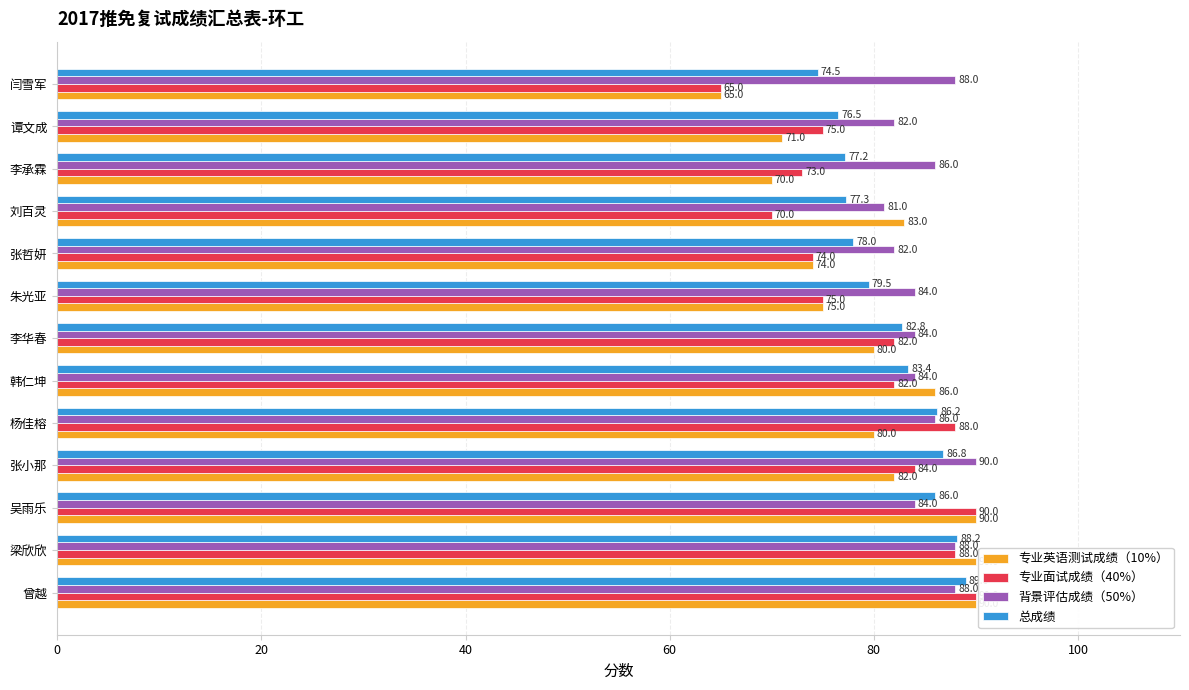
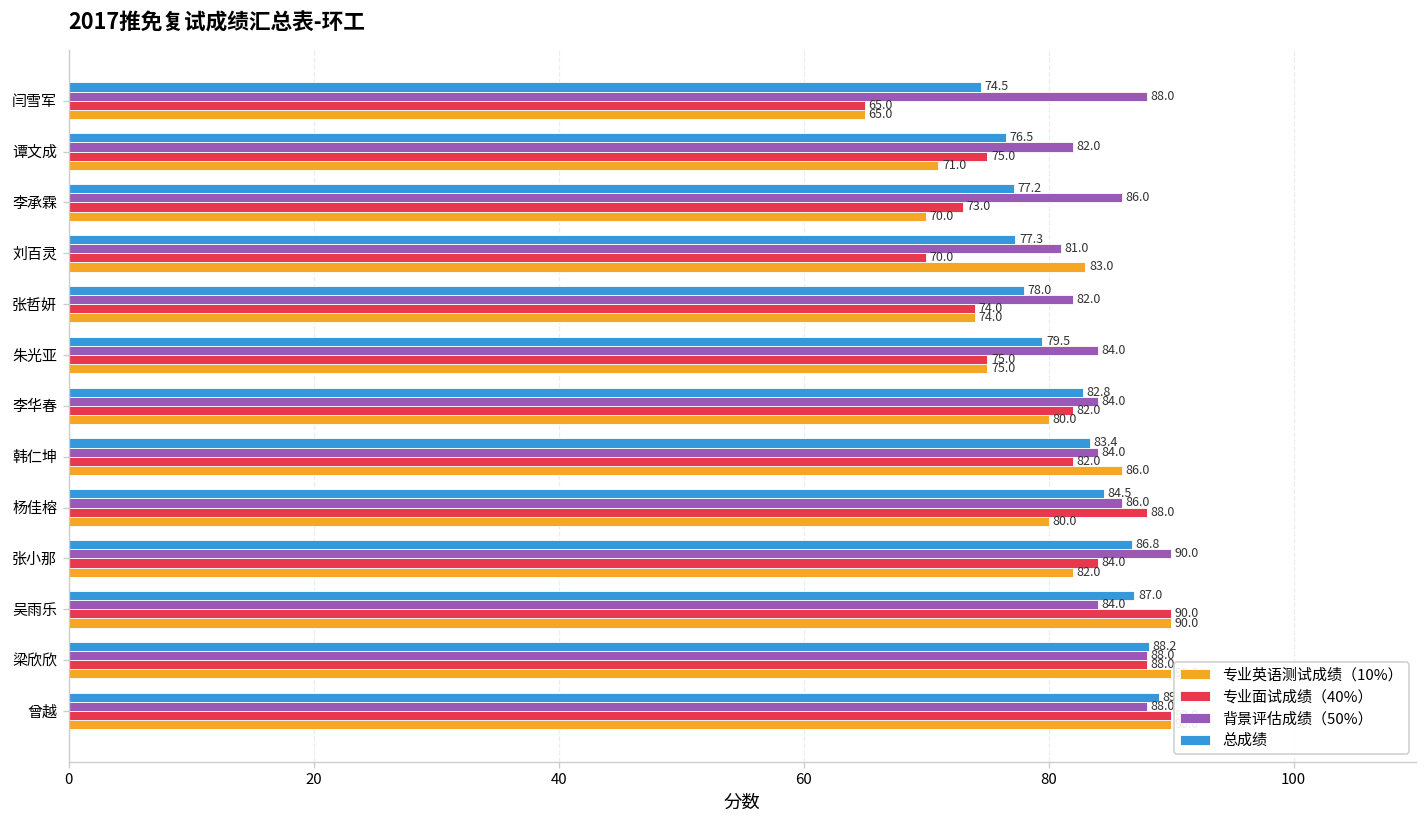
总成绩, 杨佳榕: 86.2 -> 84.5
总成绩, 吴雨乐: 86.0 -> 87.0
